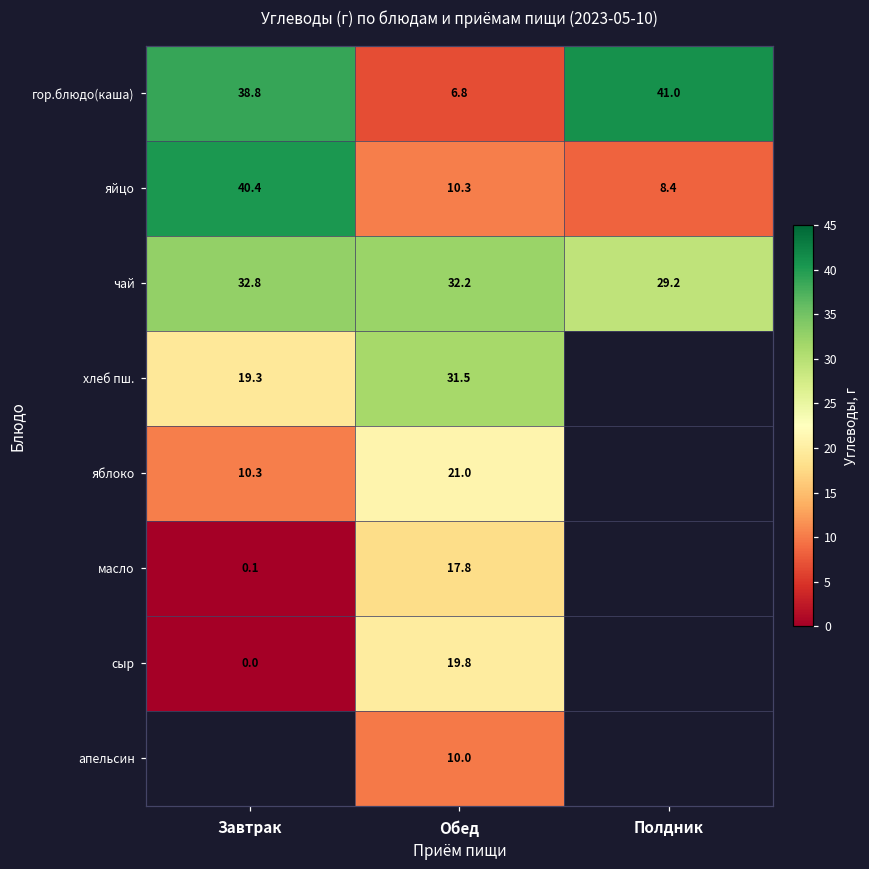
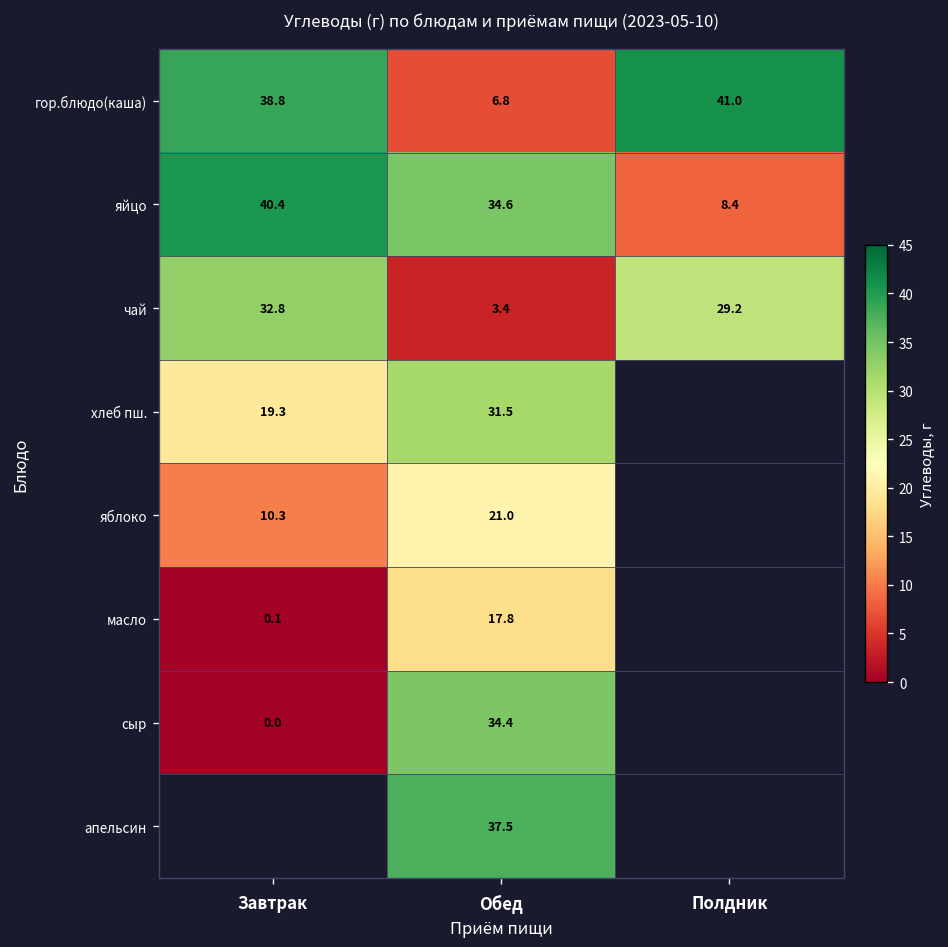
яйцо, Обед: 10.3 -> 34.6
чай, Обед: 32.2 -> 3.4
сыр, Обед: 19.8 -> 34.4
апельсин, Обед: 10.0 -> 37.5
